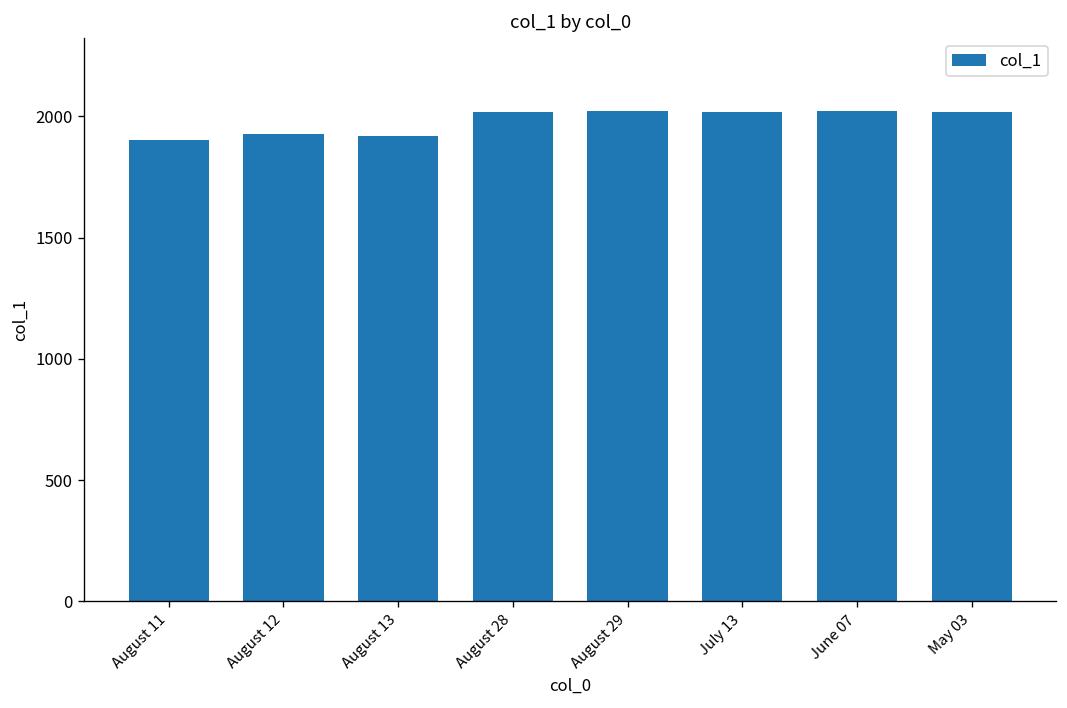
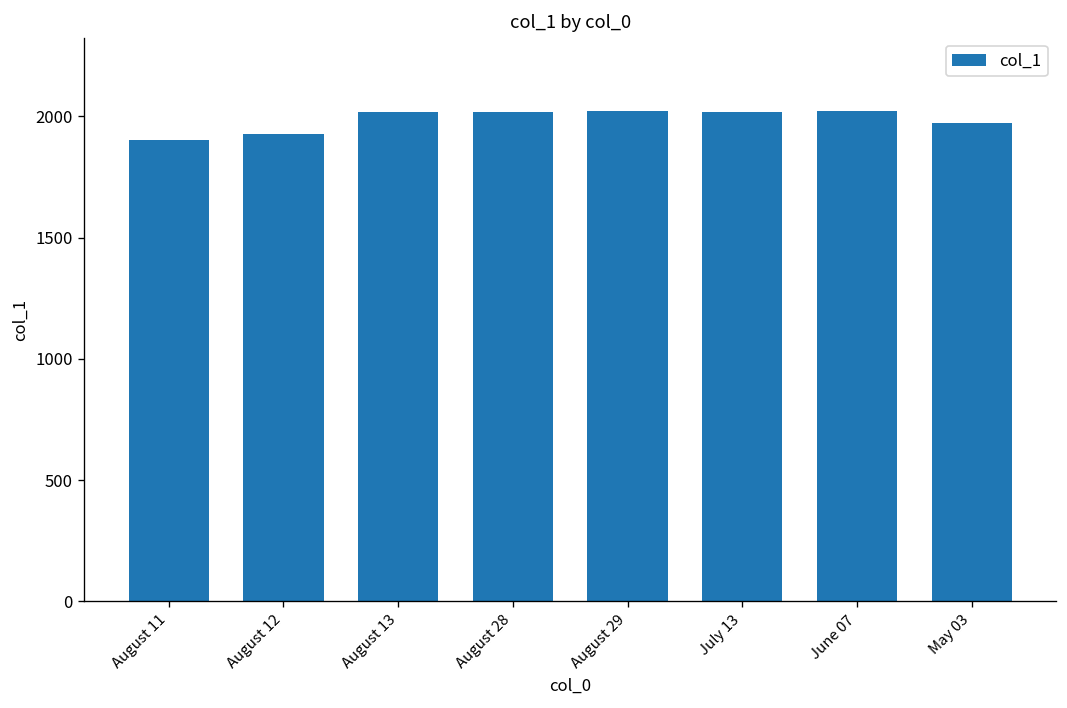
August 13: 1920 -> 2020
May 03: 2020 -> 1970
